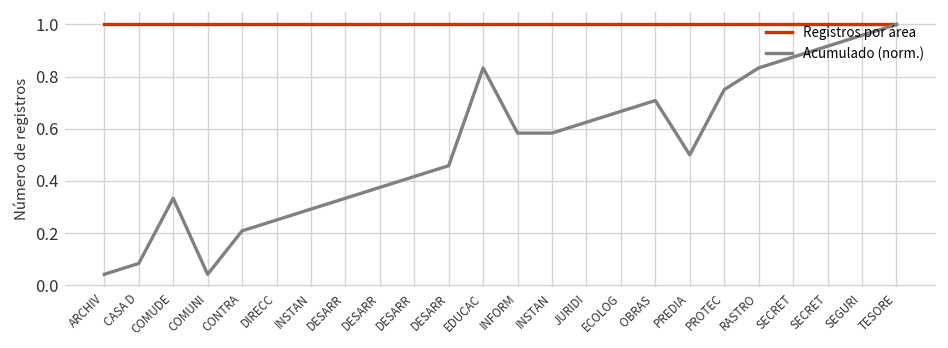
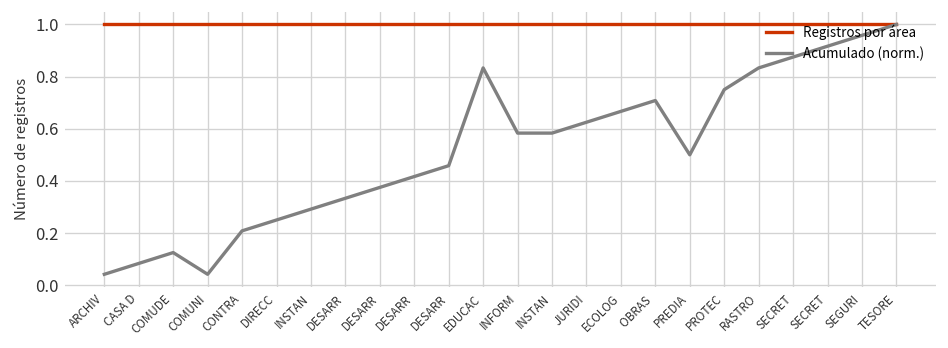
Acumulado (norm.), COMUDE: 0.33 -> 0.13
